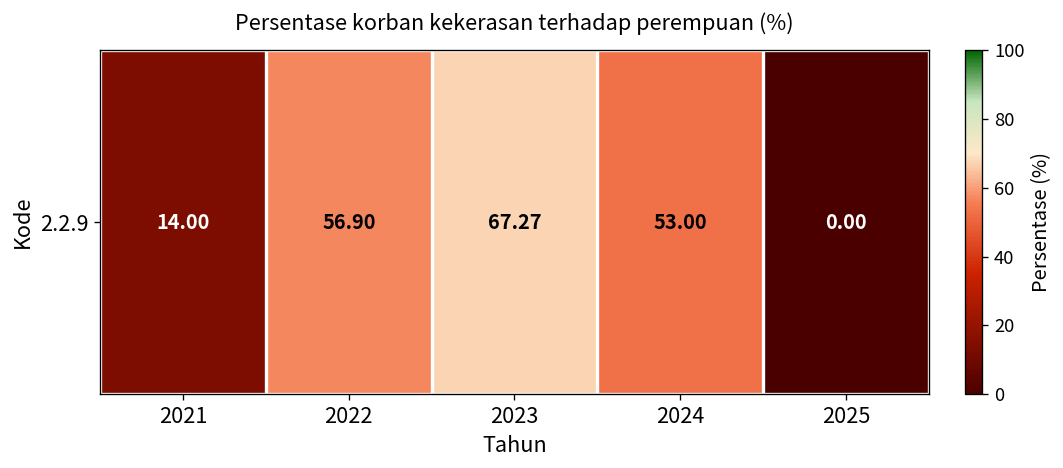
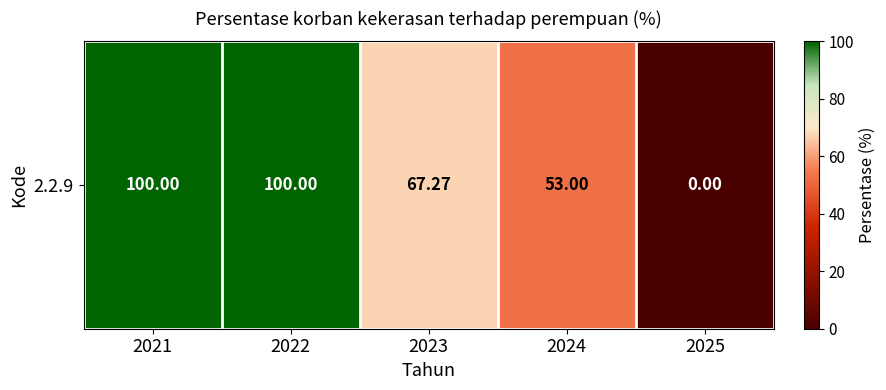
2.2.9, 2021: 14.00 -> 100.00
2.2.9, 2022: 56.90 -> 100.00
